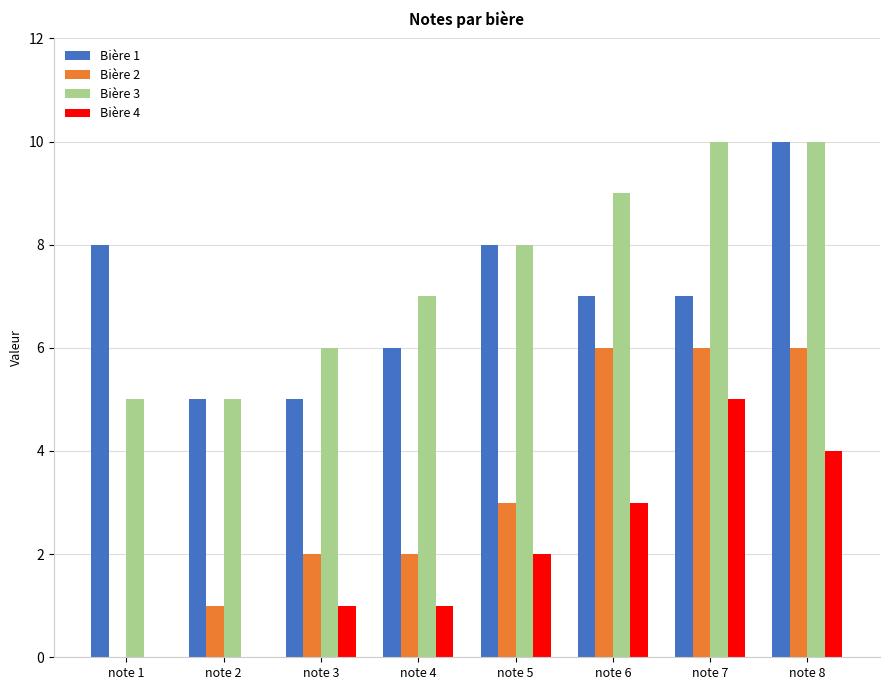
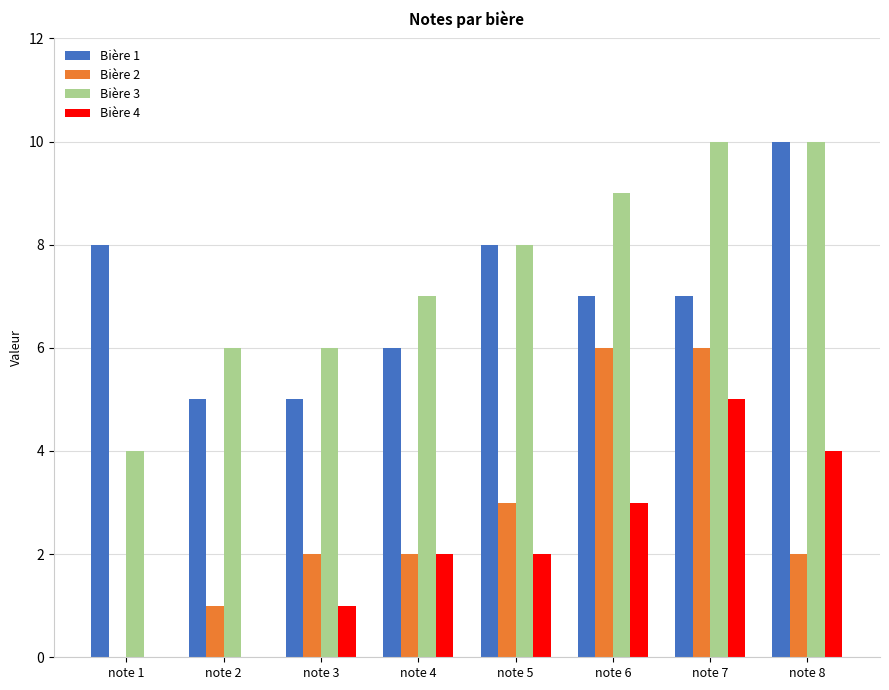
Bière 3, note 1: 5 -> 4
Bière 3, note 2: 5 -> 6
Bière 4, note 4: 1 -> 2
Bière 2, note 8: 6 -> 2
